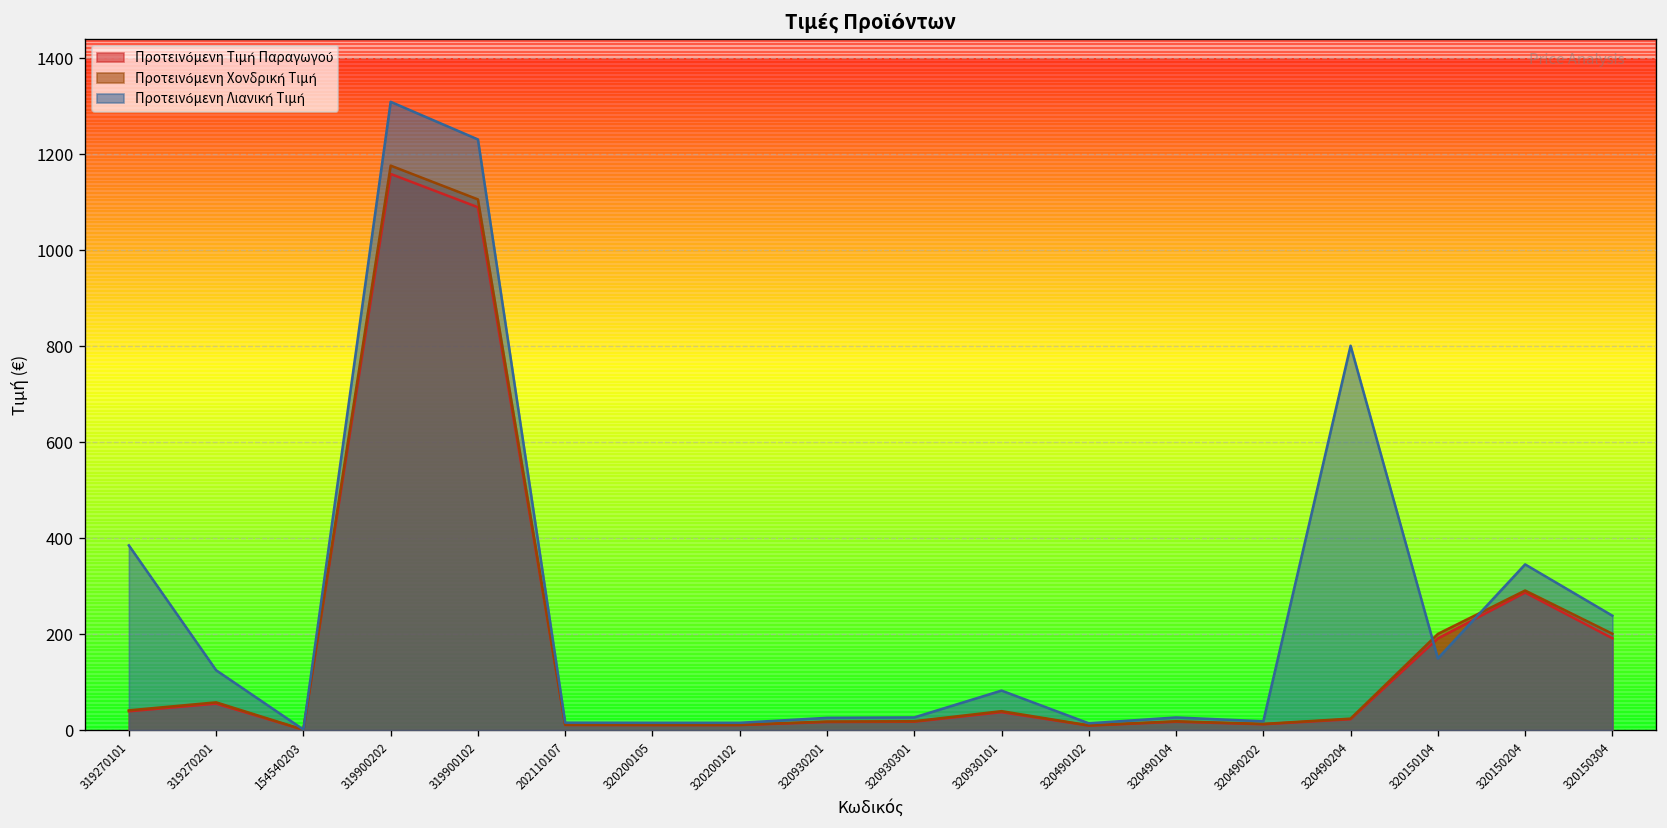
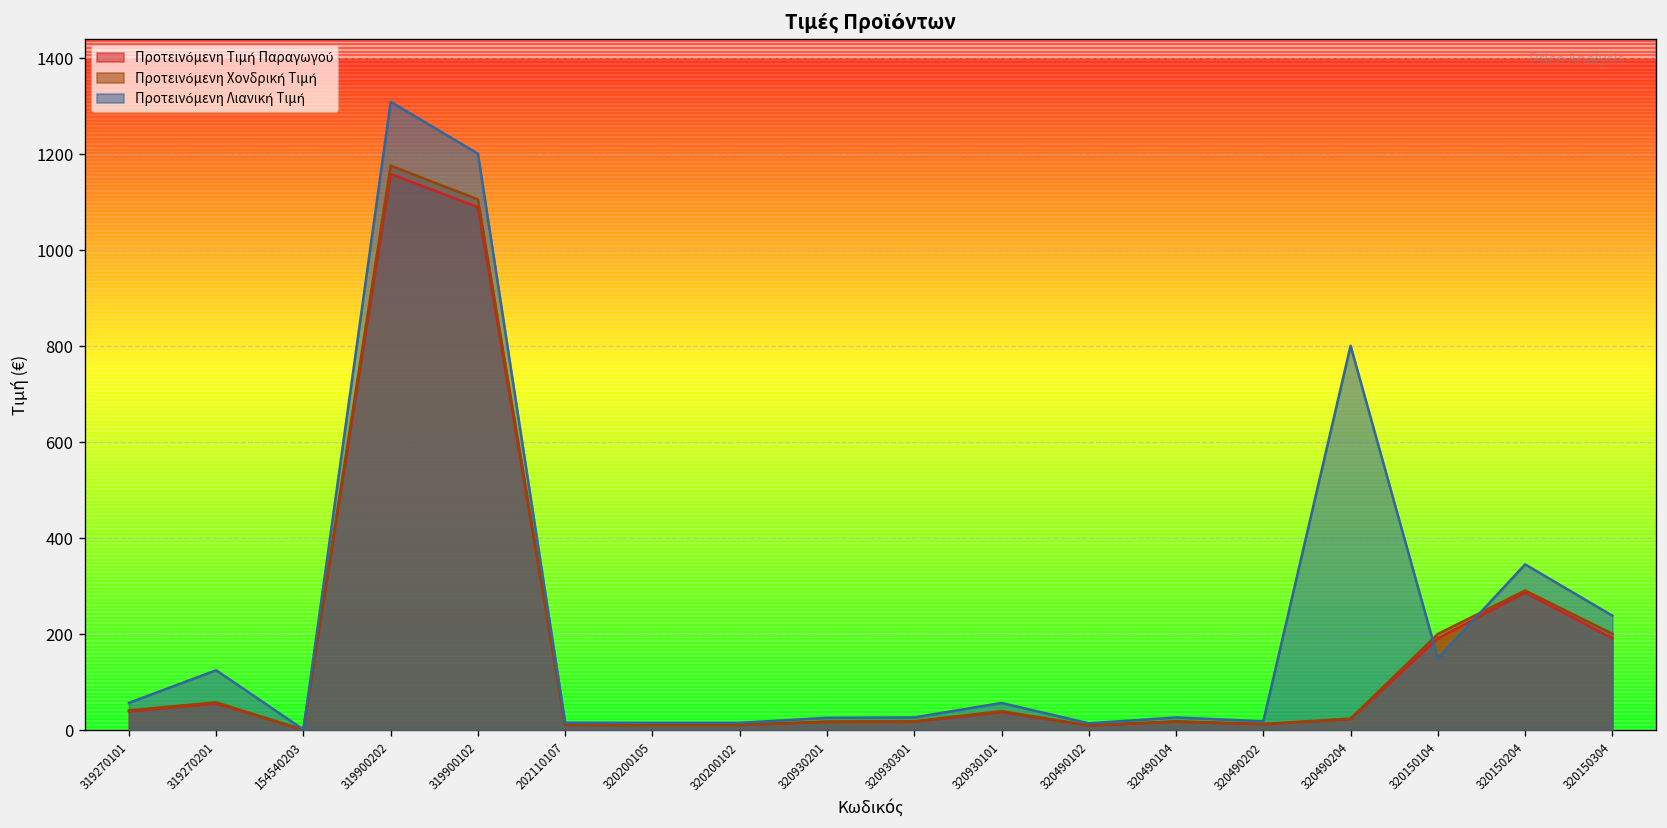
Προτεινόμενη Λιανική Τιμή, 319270101: 390 -> 60
Προτεινόμενη Λιανική Τιμή, 319900102: 1230 -> 1200
Προτεινόμενη Λιανική Τιμή, 320930101: 80 -> 60
